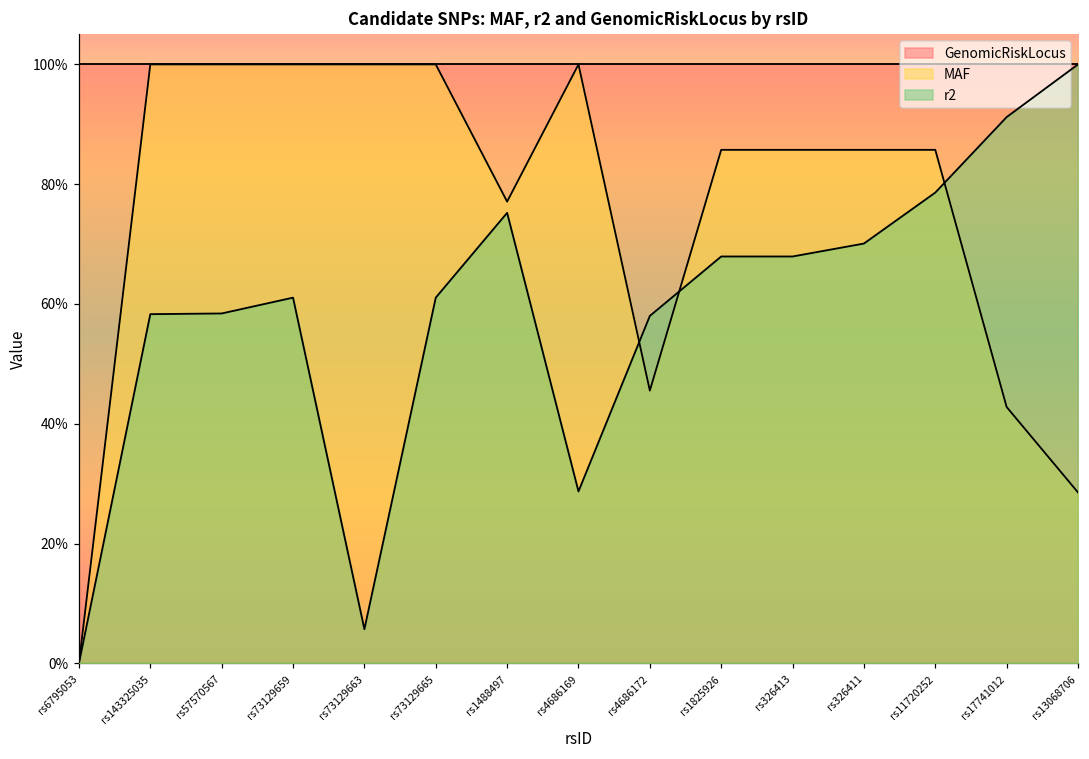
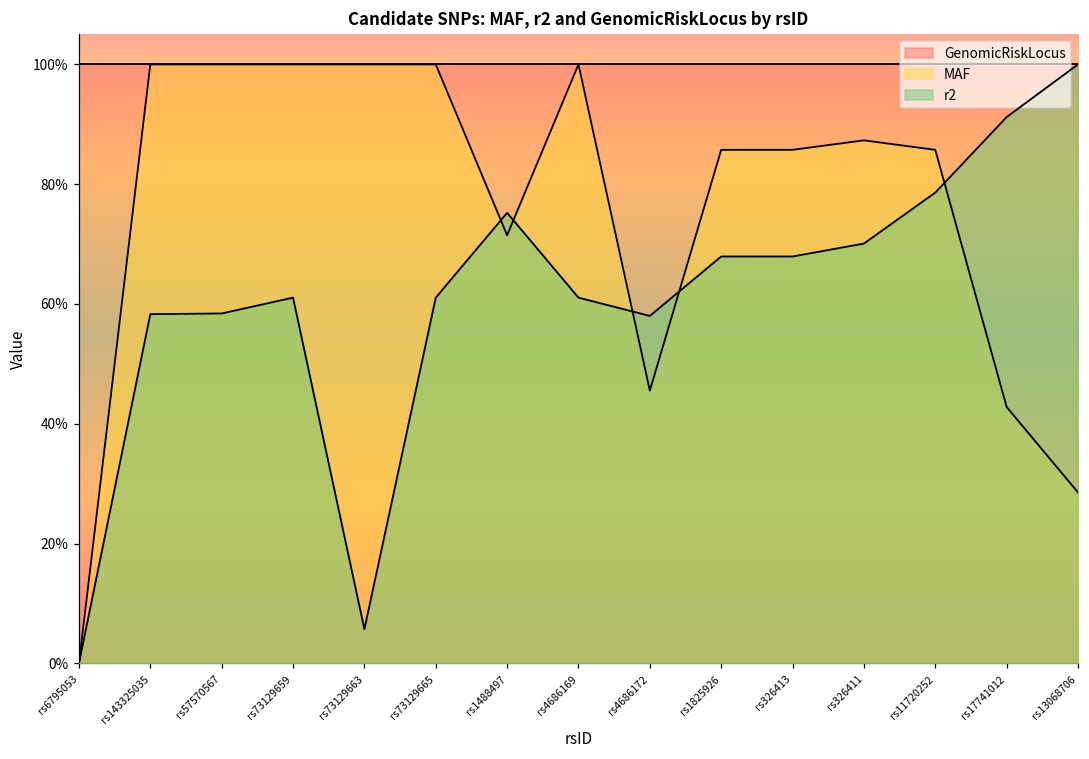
MAF, rs1488497: 77% -> 71%
r2, rs4686169: 29% -> 61%
MAF, rs326411: 86% -> 87%
